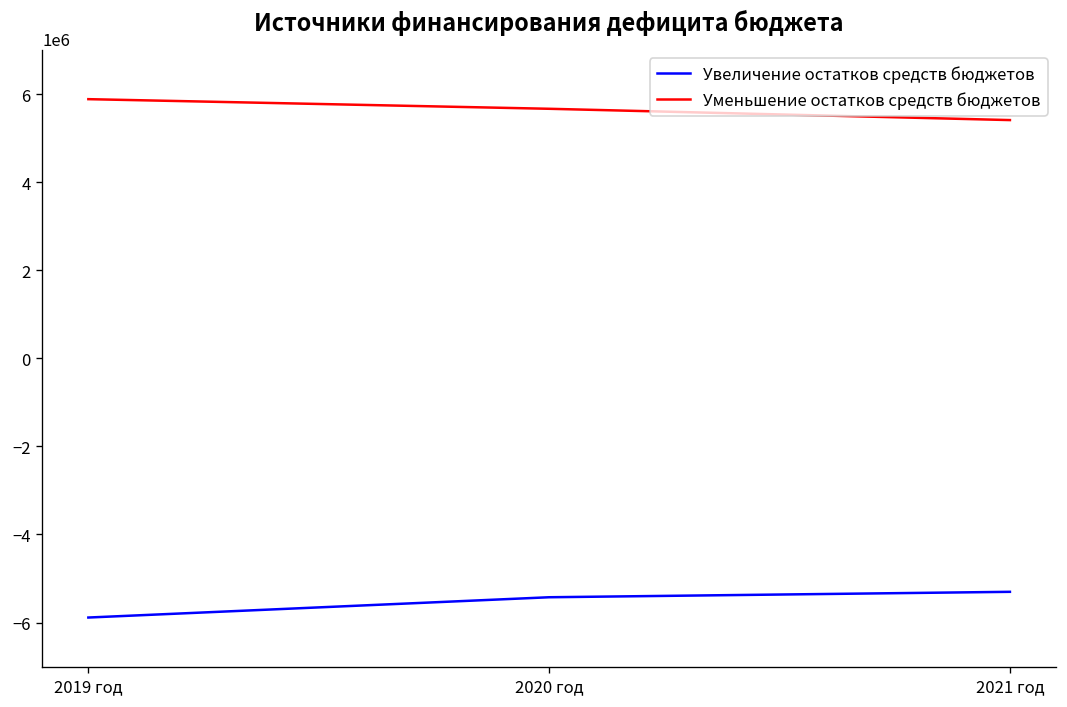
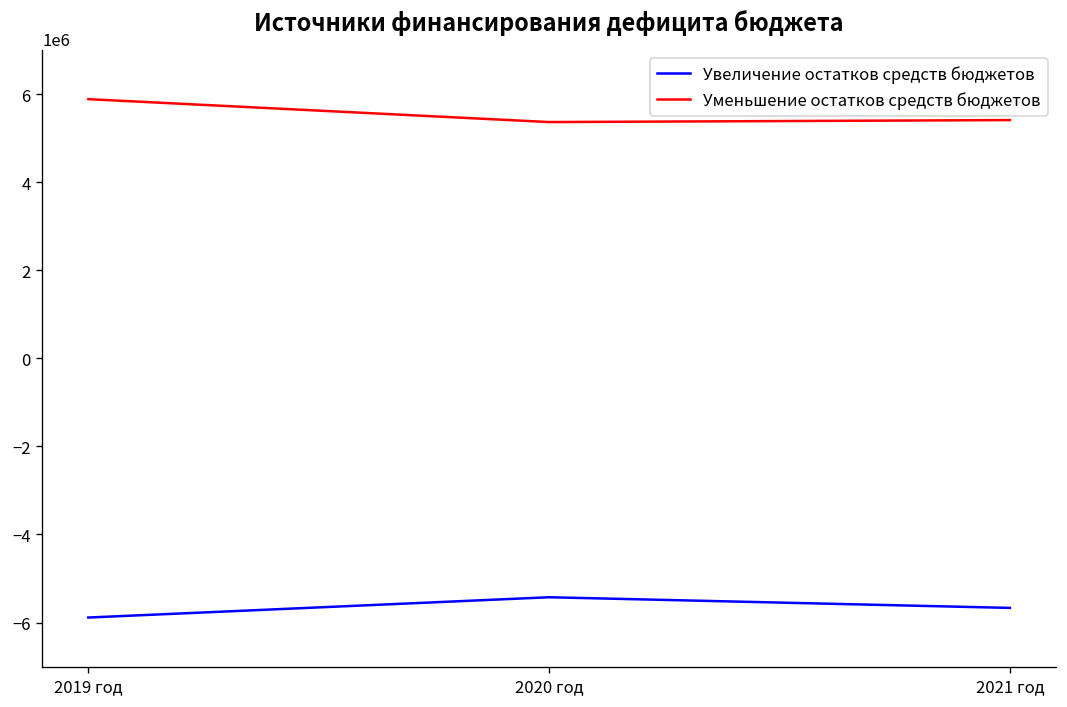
Уменьшение остатков средств бюджетов, 2020 год: 5700000 -> 5400000
Увеличение остатков средств бюджетов, 2021 год: -5300000 -> -5700000
